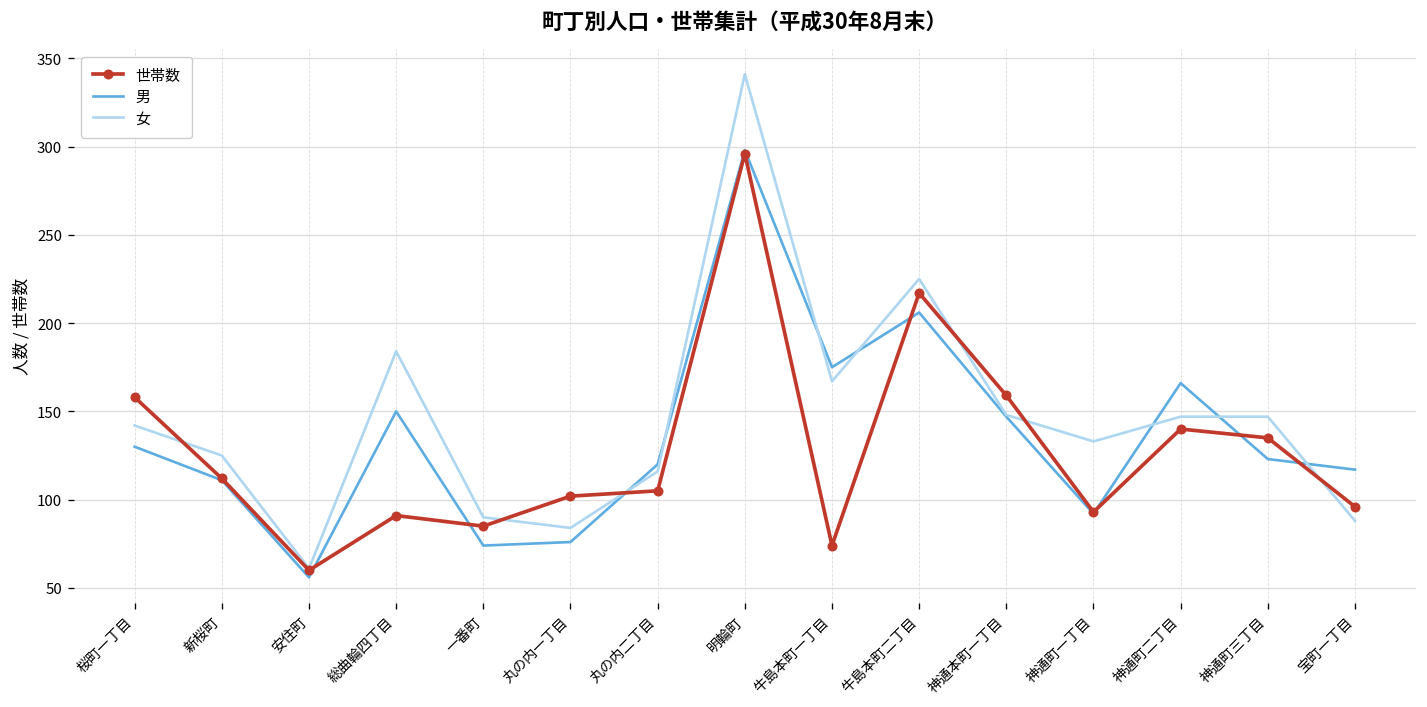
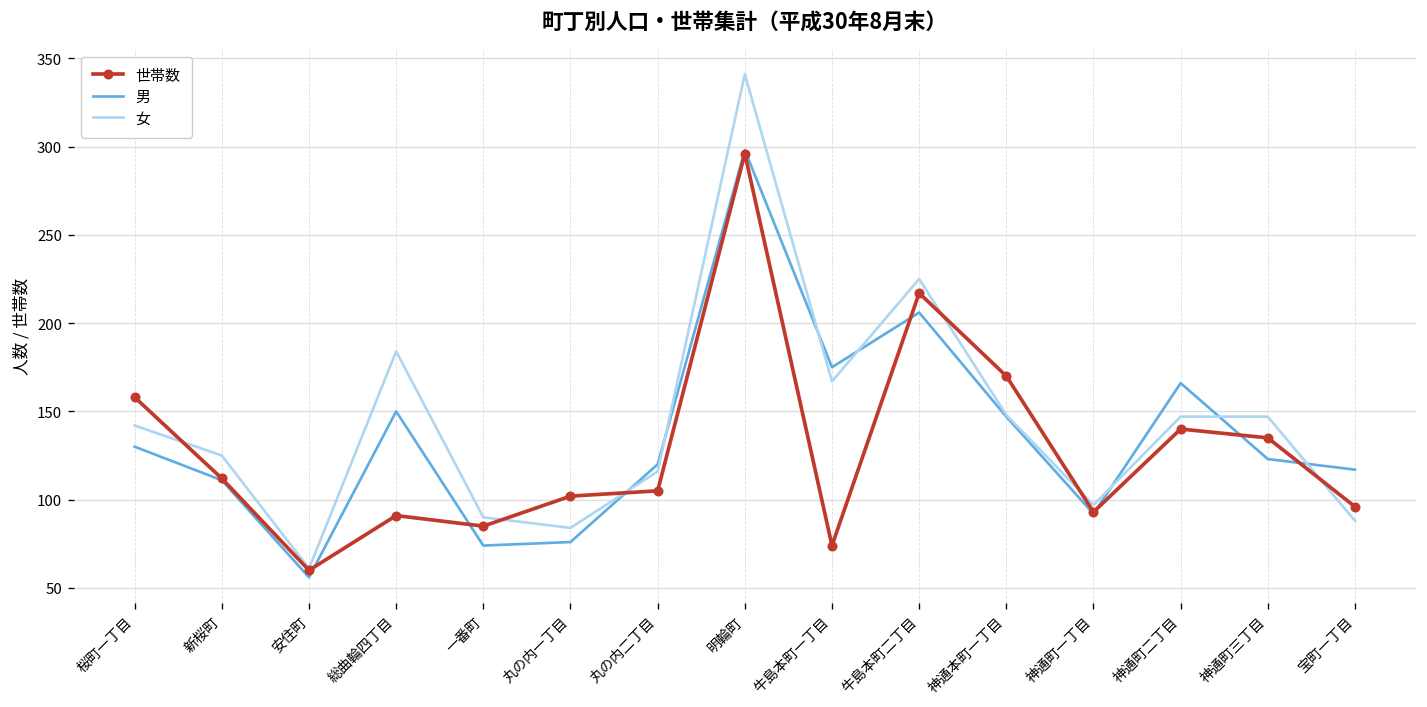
世帯数, 神通本町一丁目: 159 -> 170
女, 神通町一丁目: 133 -> 97
